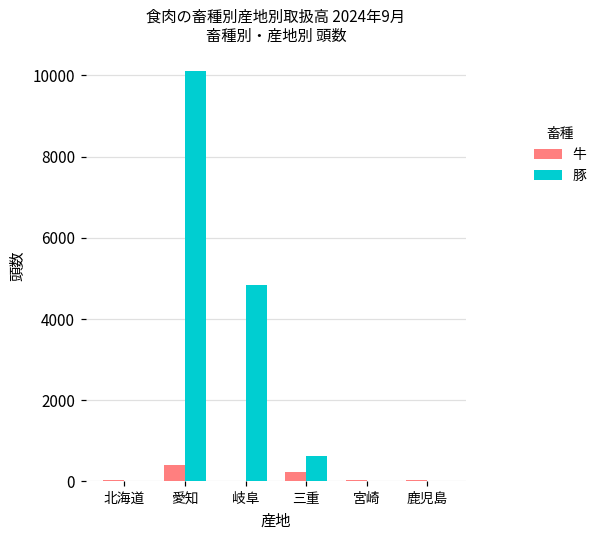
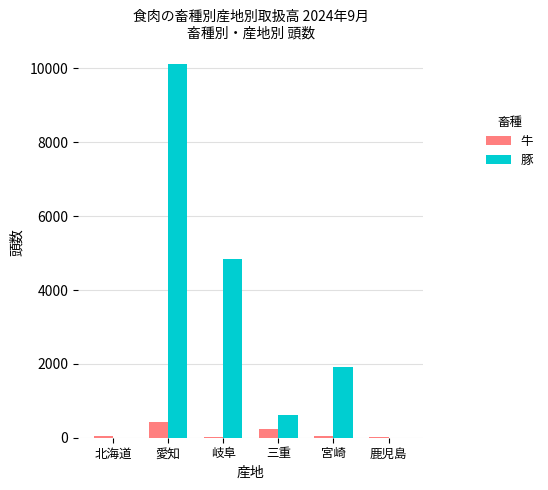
豚, 宮崎: 0 -> 1900
